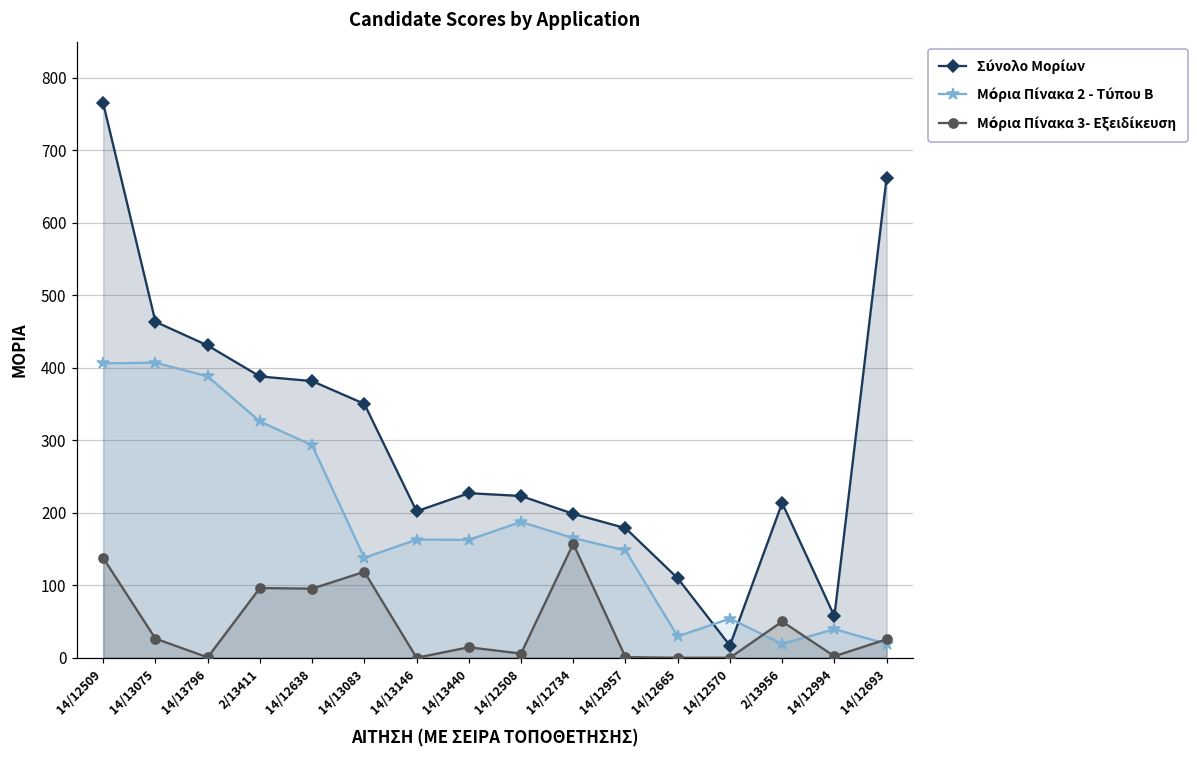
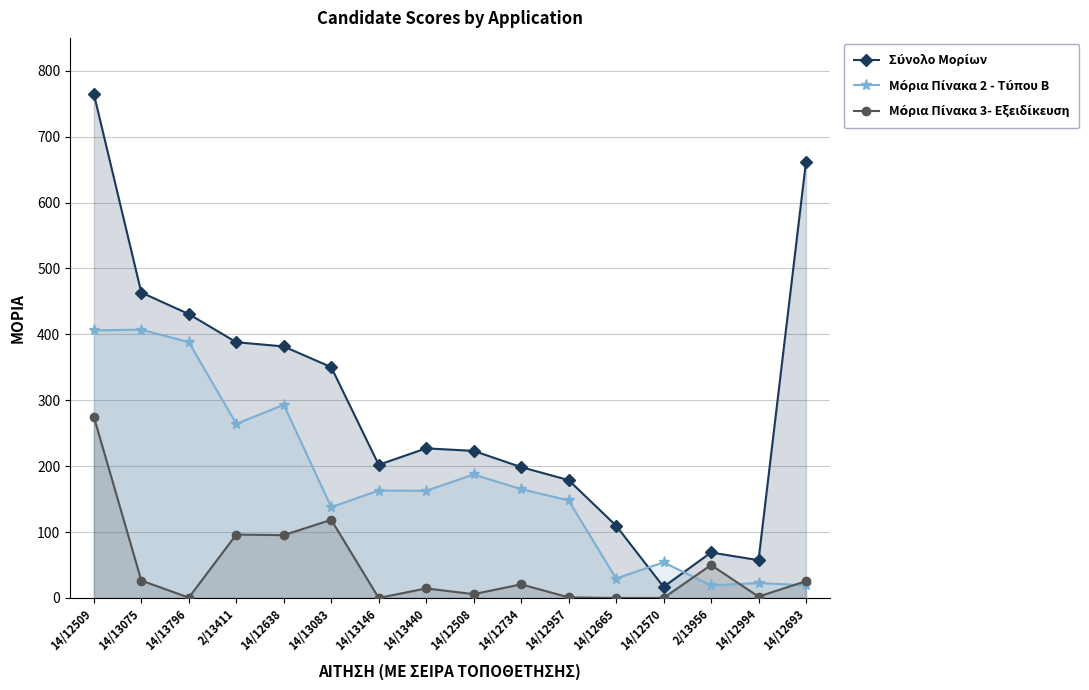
Μόρια Πίνακα 3- Εξειδίκευση, 14/12509: 140 -> 280
Μόρια Πίνακα 2 - Τύπου Β, 2/13411: 330 -> 260
Μόρια Πίνακα 3- Εξειδίκευση, 14/12734: 160 -> 20
Σύνολο Μορίων, 2/13956: 210 -> 70
Μόρια Πίνακα 2 - Τύπου Β, 14/12994: 40 -> 20
